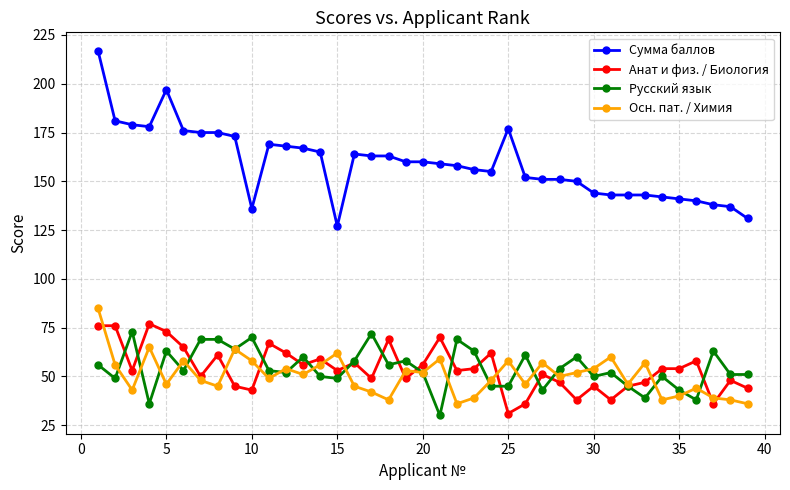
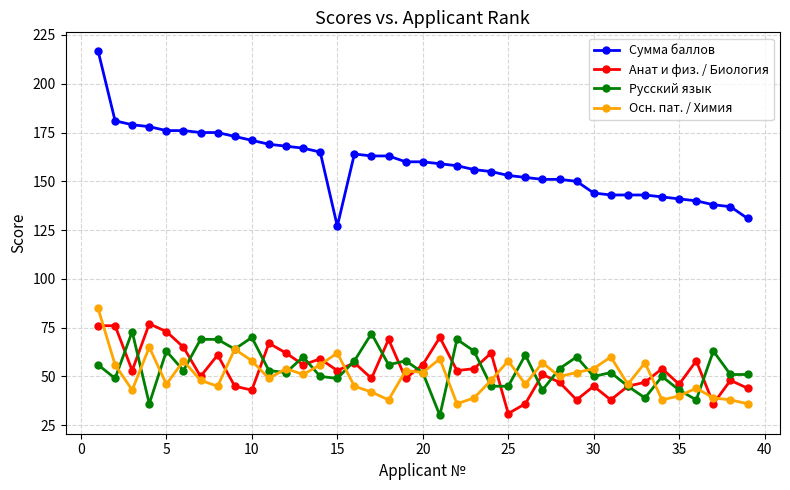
Сумма баллов, 5: 197 -> 176
Сумма баллов, 10: 136 -> 171
Сумма баллов, 25: 177 -> 153
Анат и физ. / Биология, 35: 54 -> 46
